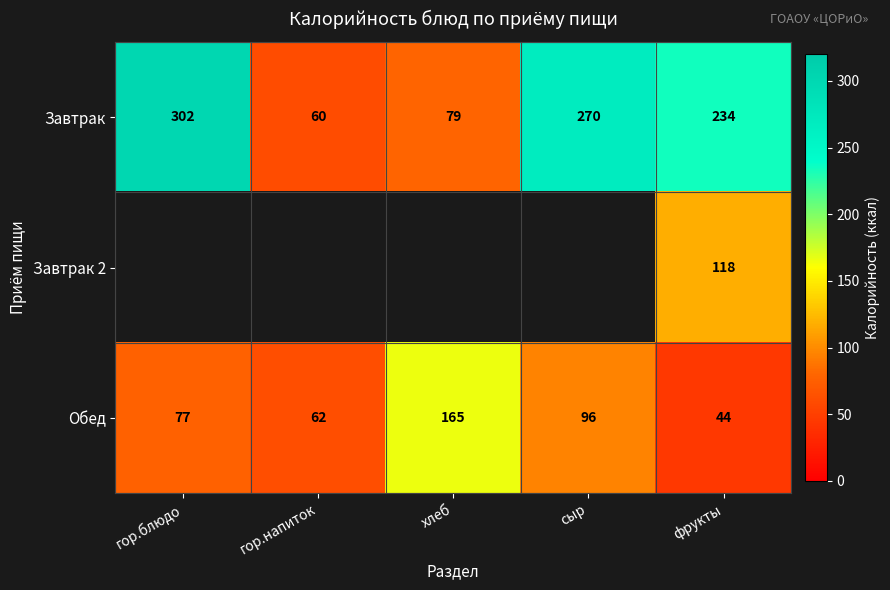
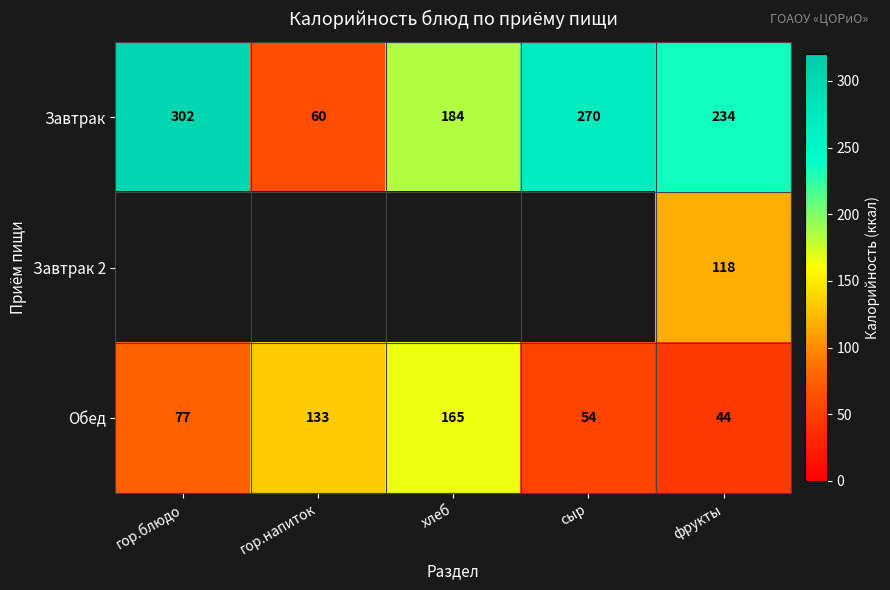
Завтрак, хлеб: 79 -> 184
Обед, гор.напиток: 62 -> 133
Обед, сыр: 96 -> 54
